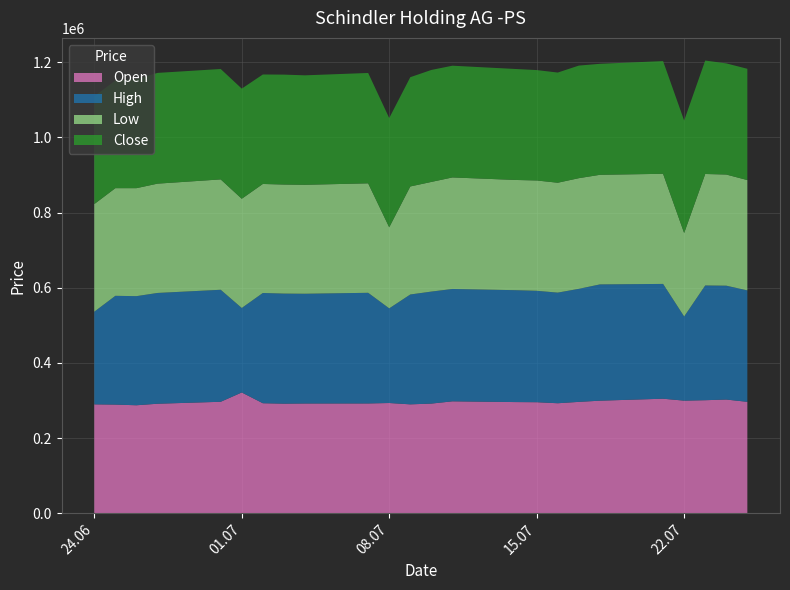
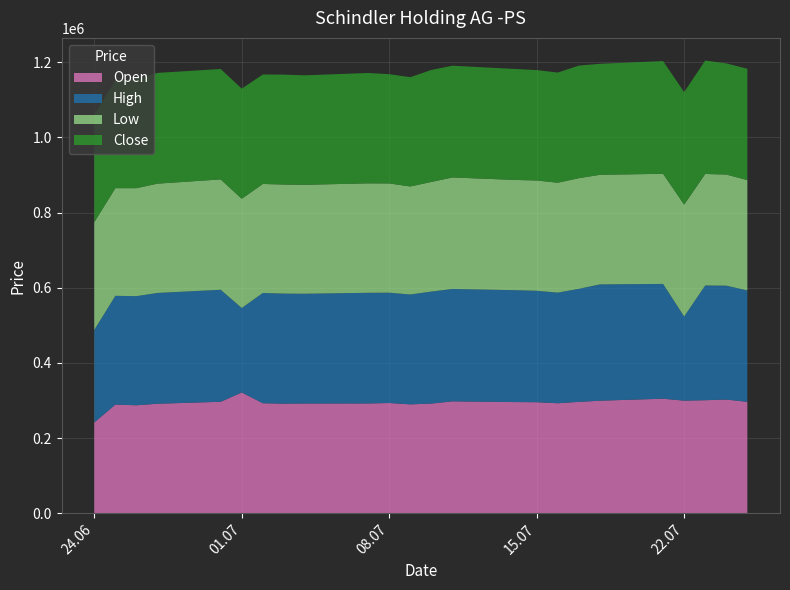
Open, 24.06: 290000 -> 240000
High, 08.07: 250000 -> 290000
Low, 08.07: 220000 -> 290000
Low, 22.07: 220000 -> 300000
